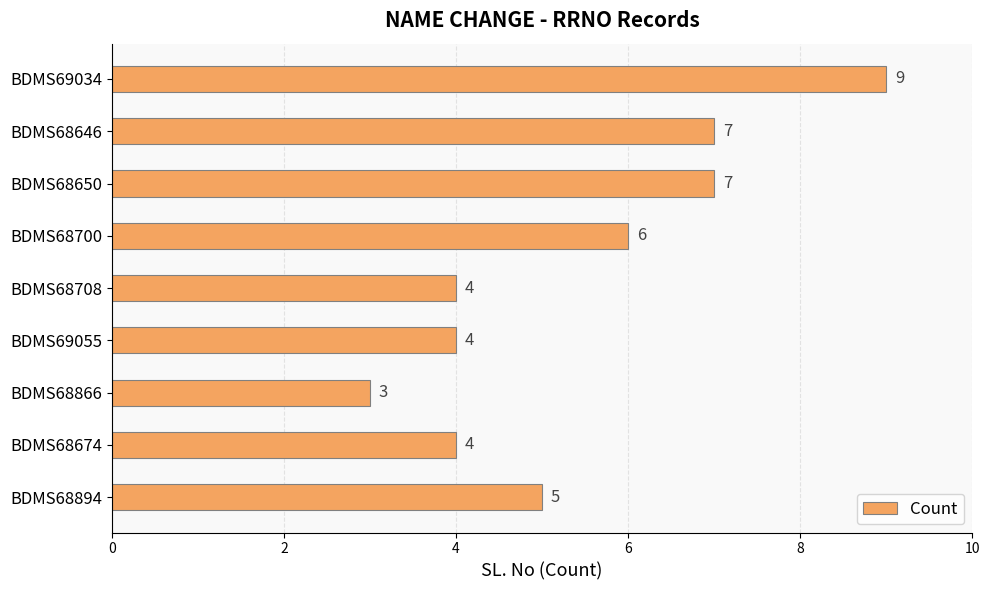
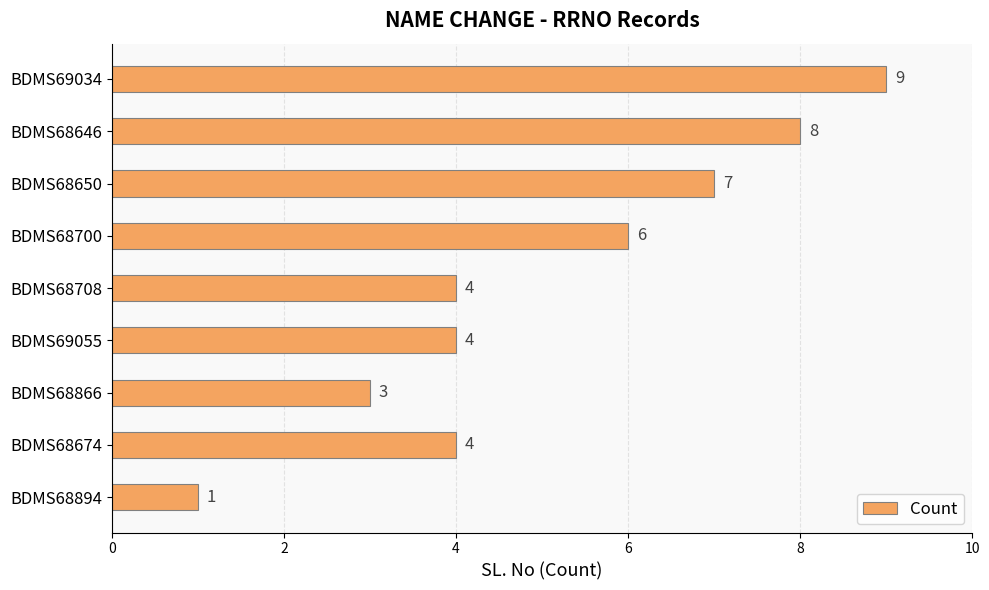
BDMS68646: 7 -> 8
BDMS68894: 5 -> 1
